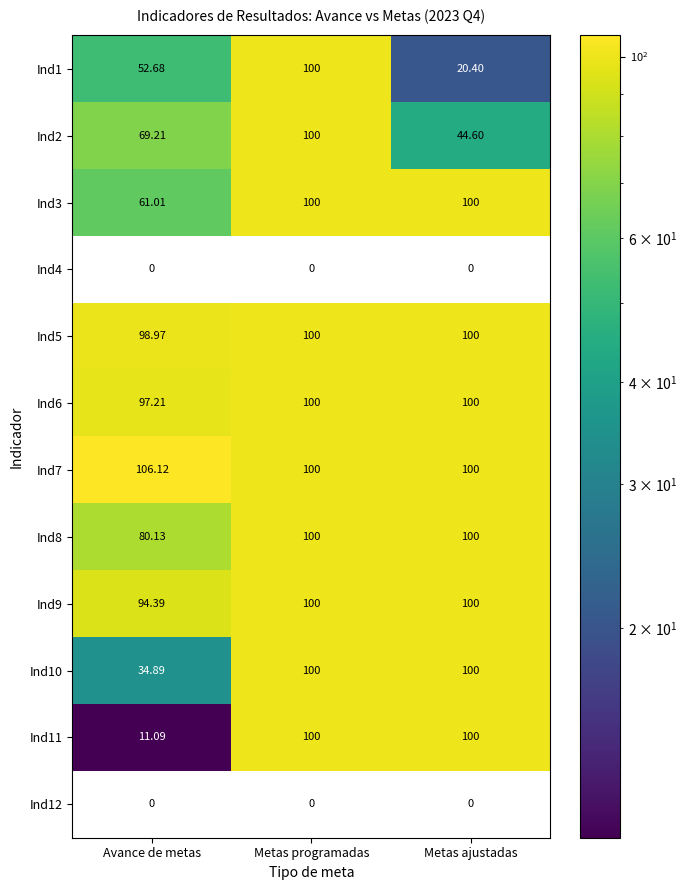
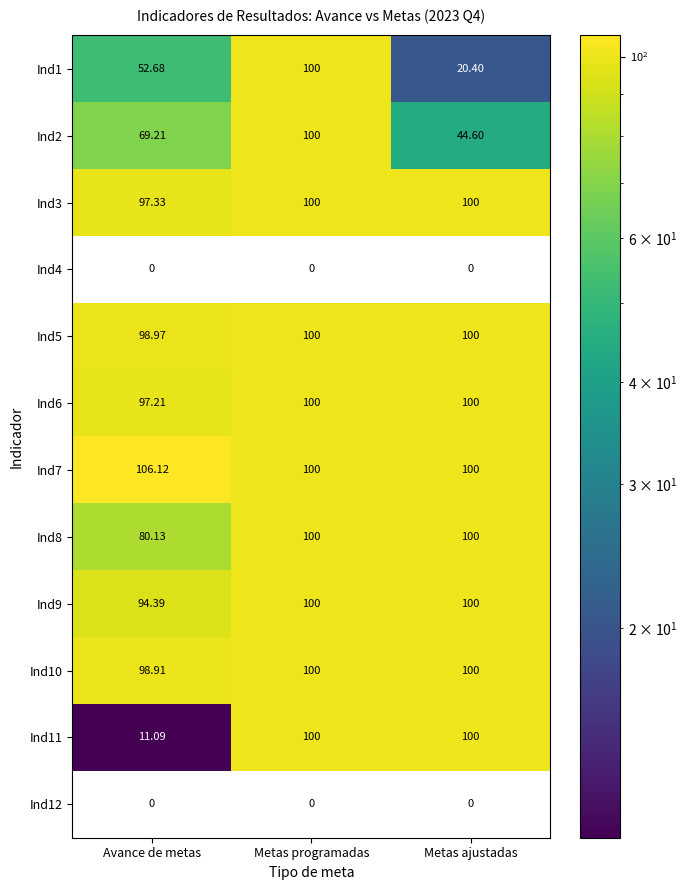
Ind3, Avance de metas: 61.01 -> 97.33
Ind10, Avance de metas: 34.89 -> 98.91
